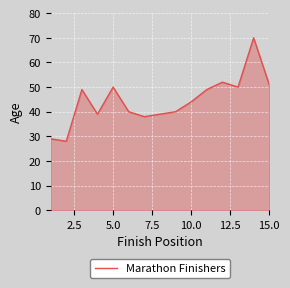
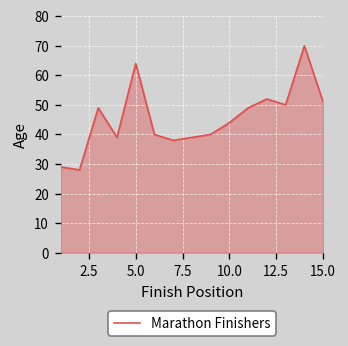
5.0: 50 -> 64
